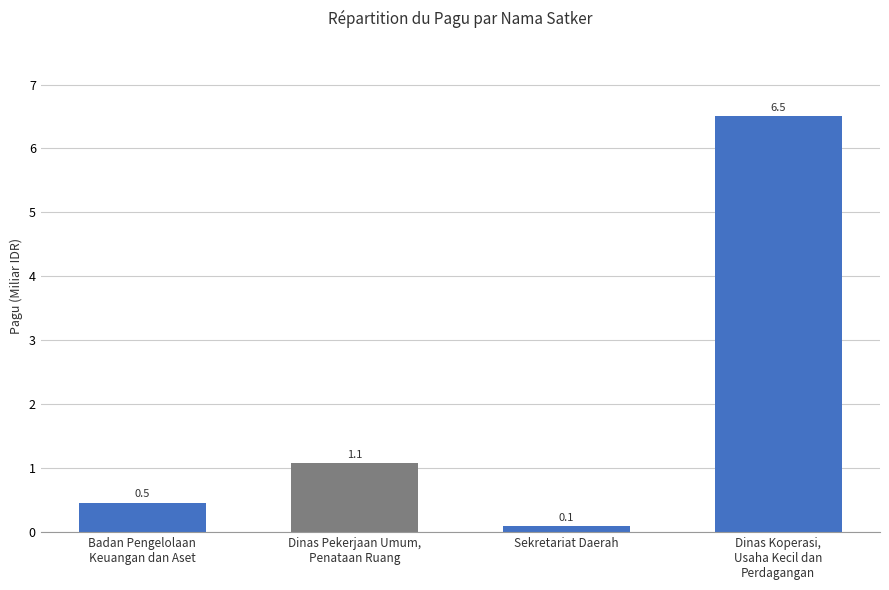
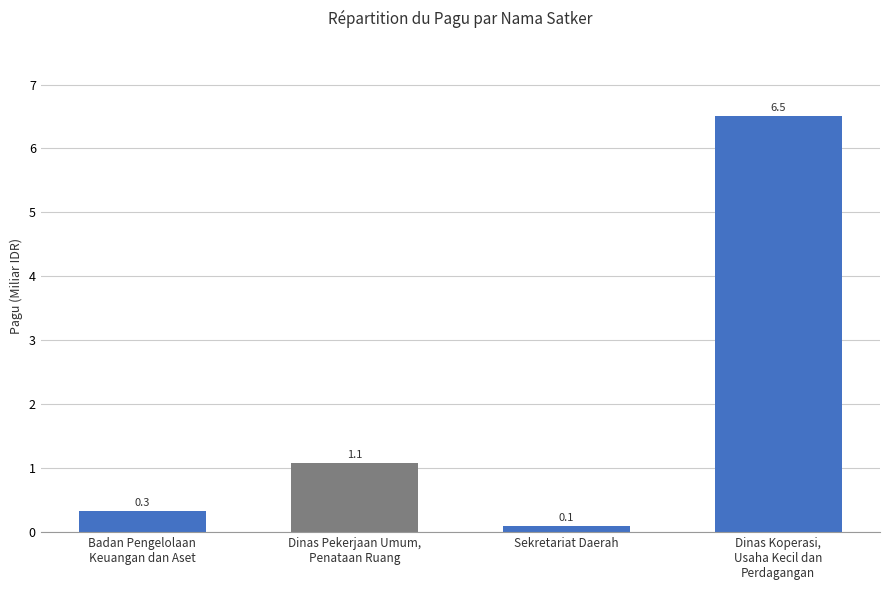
Badan Pengelolaan Keuangan dan Aset: 0.5 -> 0.3
